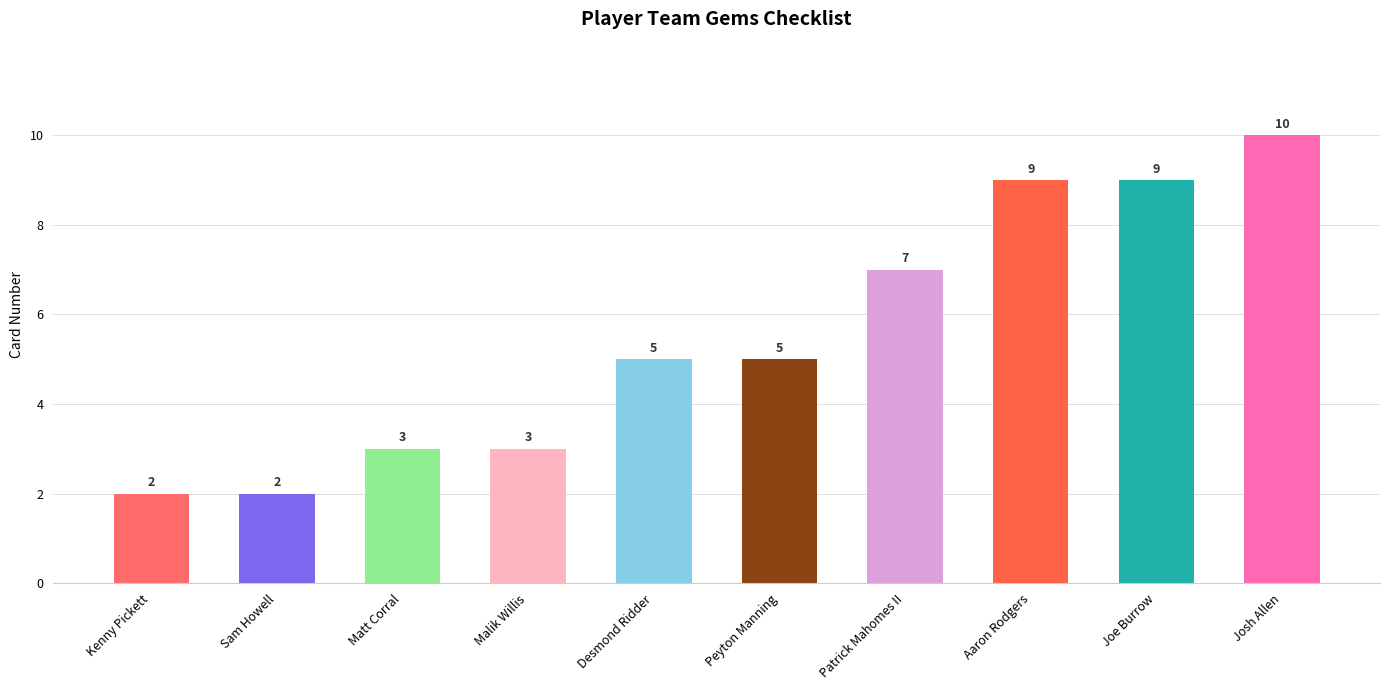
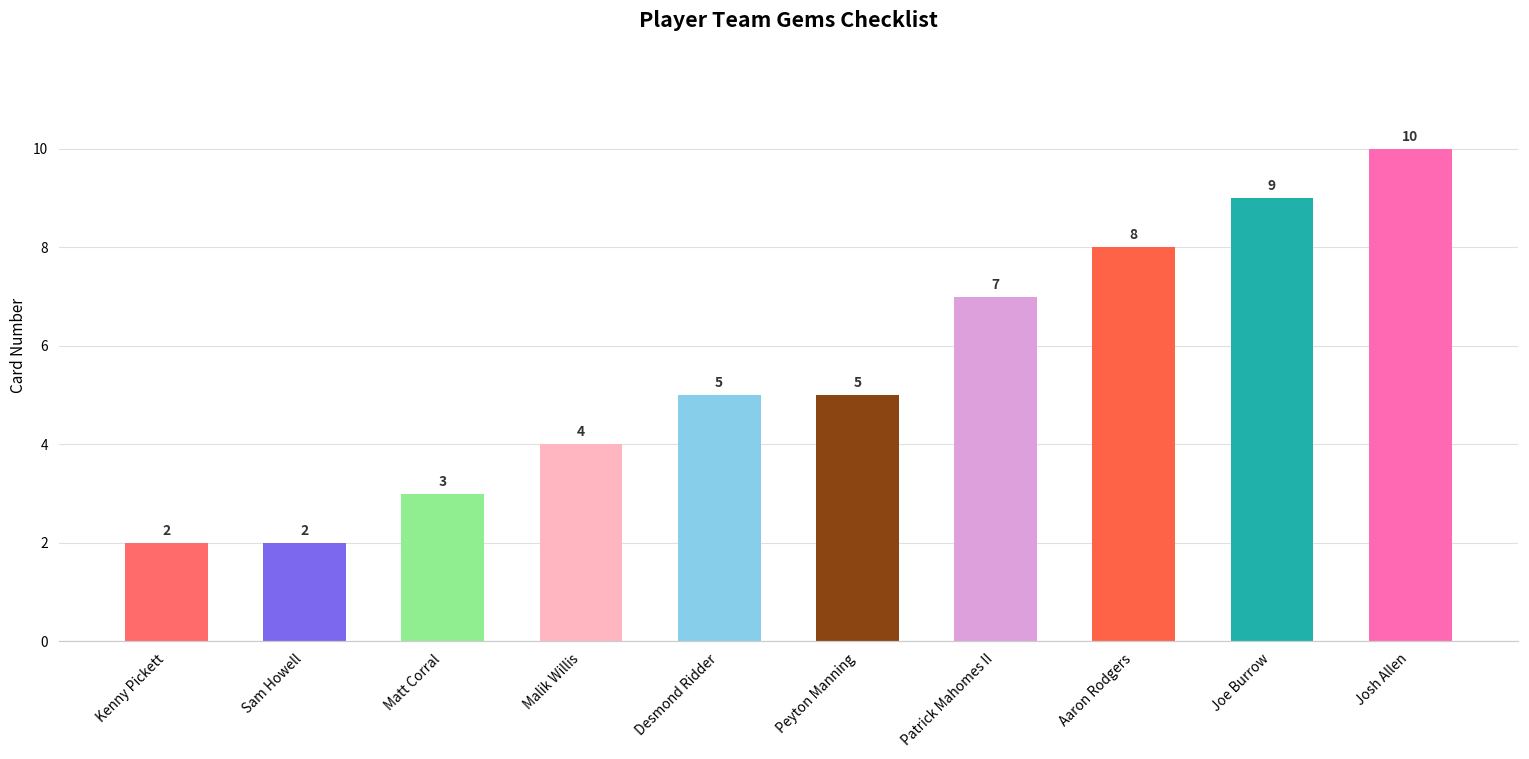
Malik Willis: 3 -> 4
Aaron Rodgers: 9 -> 8
